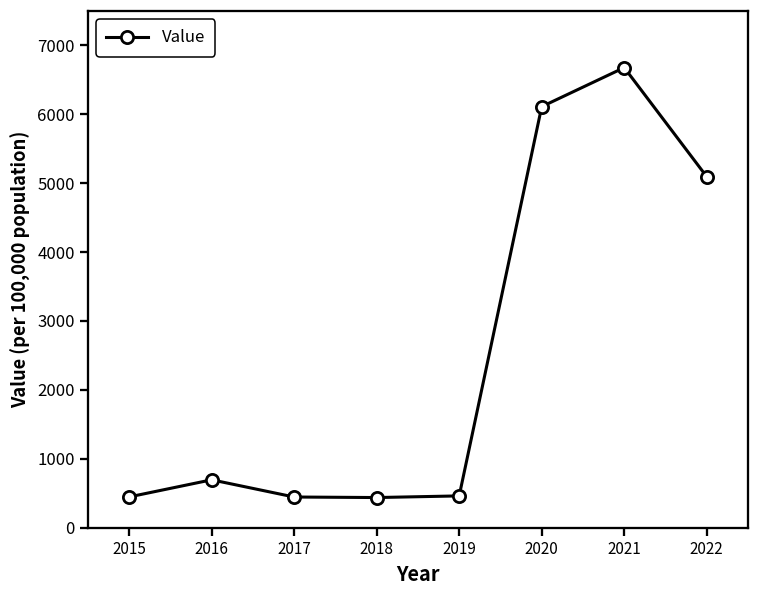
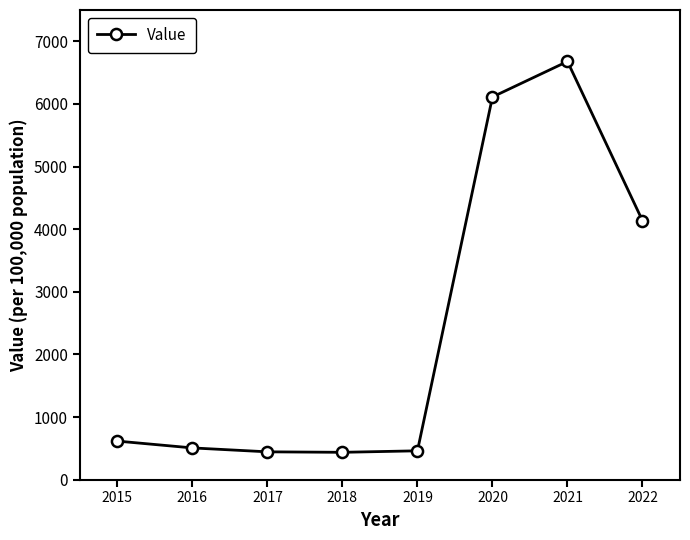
2015: 400 -> 600
2016: 700 -> 500
2022: 5100 -> 4100
